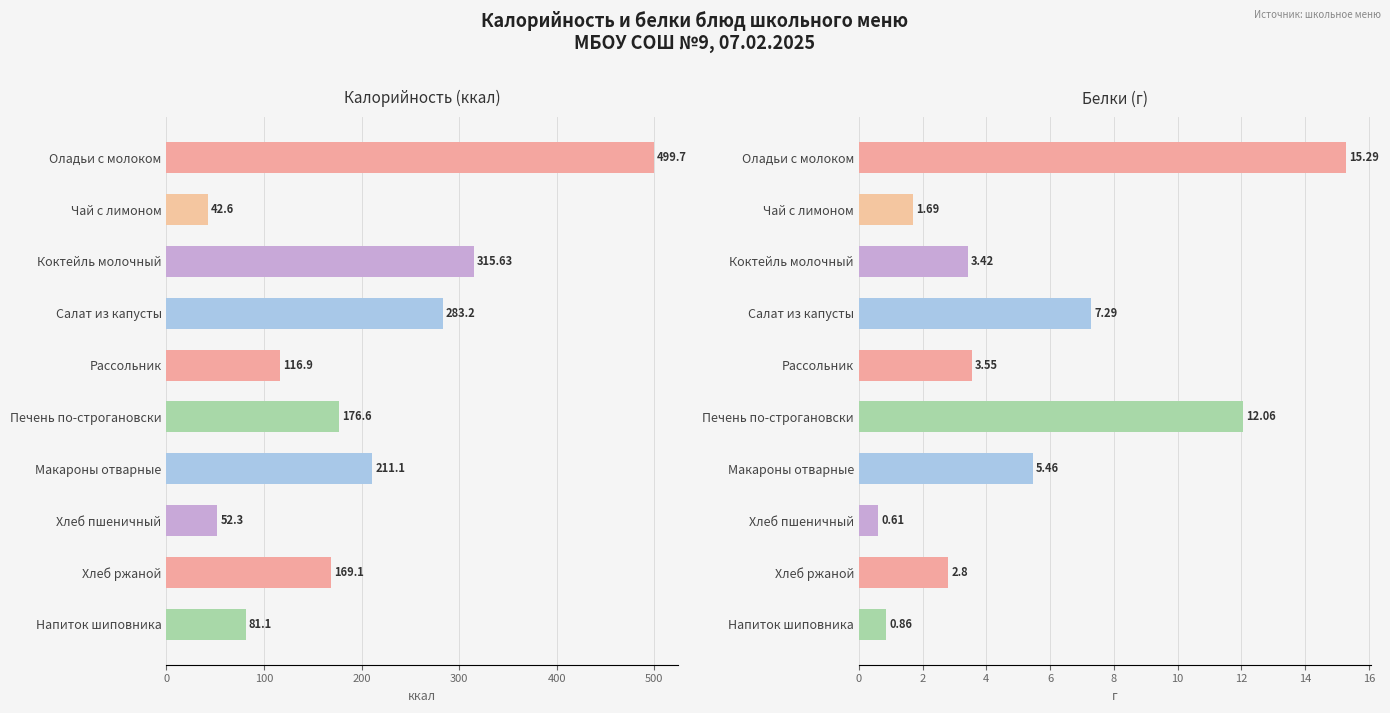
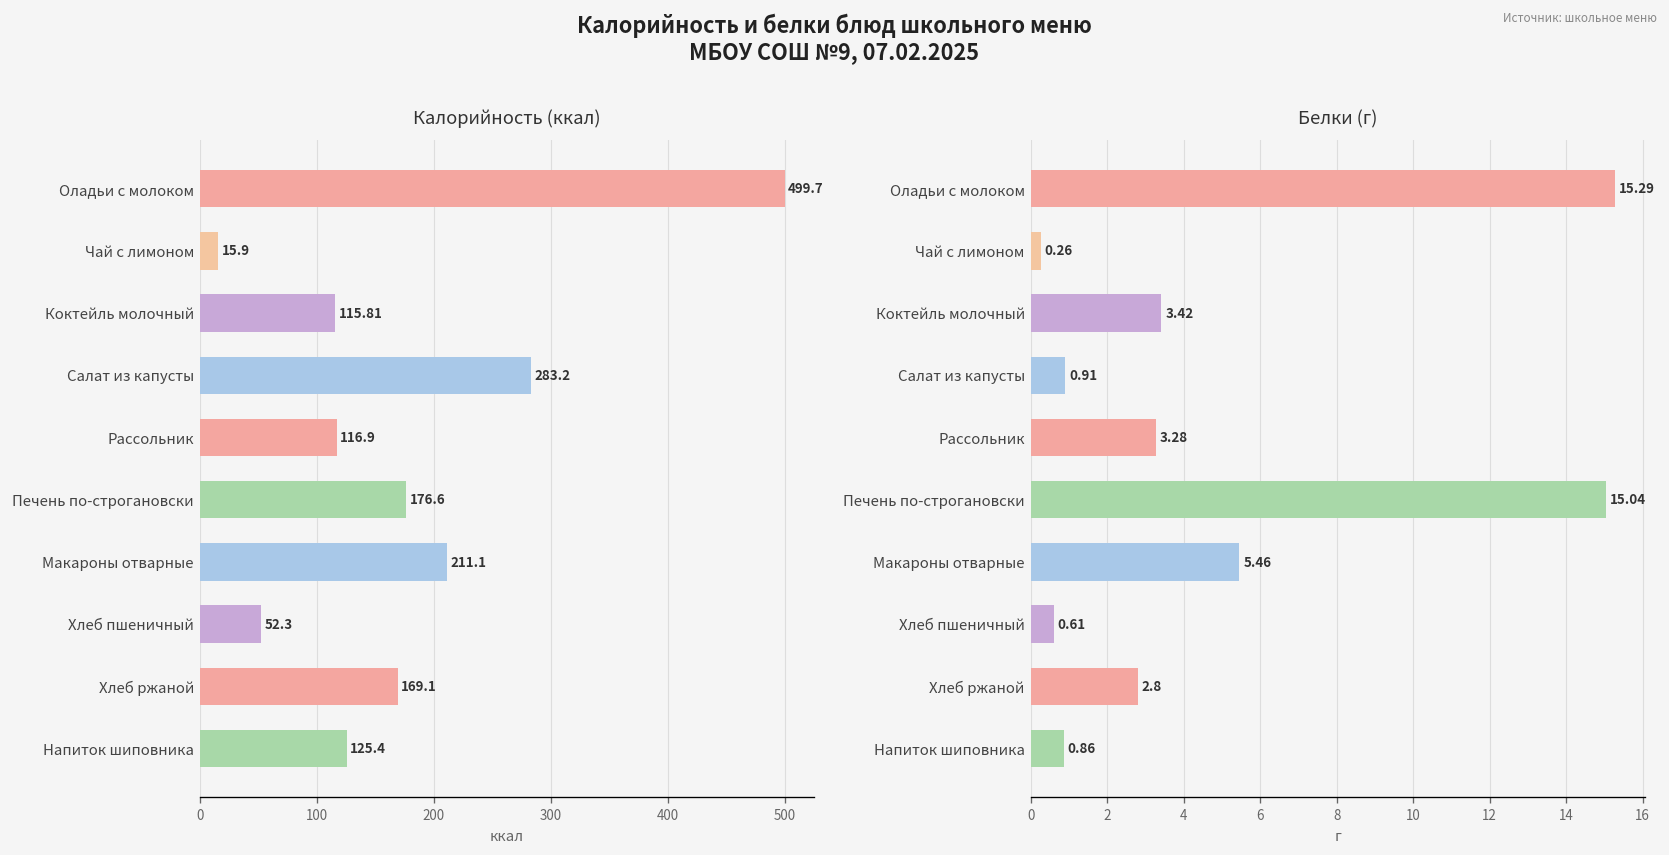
Калорийность (ккал), Чай с лимоном: 42.6 -> 15.9
Калорийность (ккал), Коктейль молочный: 315.63 -> 115.81
Калорийность (ккал), Напиток шиповника: 81.1 -> 125.4
Белки (г), Чай с лимоном: 1.69 -> 0.26
Белки (г), Салат из капусты: 7.29 -> 0.91
Белки (г), Рассольник: 3.55 -> 3.28
Белки (г), Печень по-строгановски: 12.06 -> 15.04
